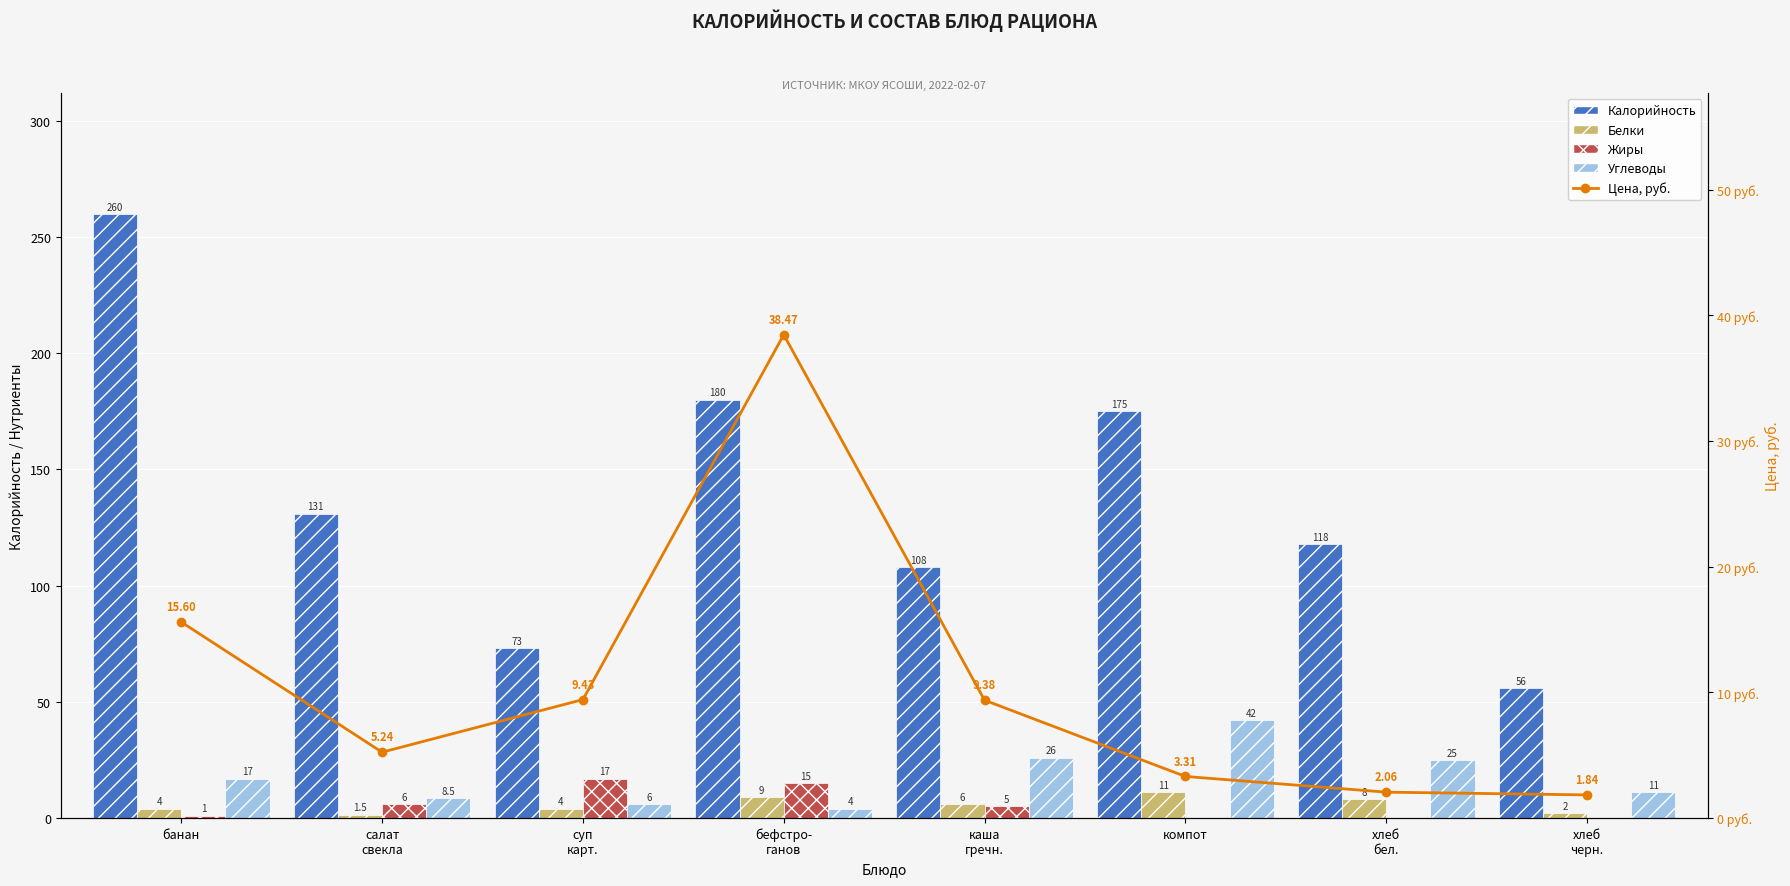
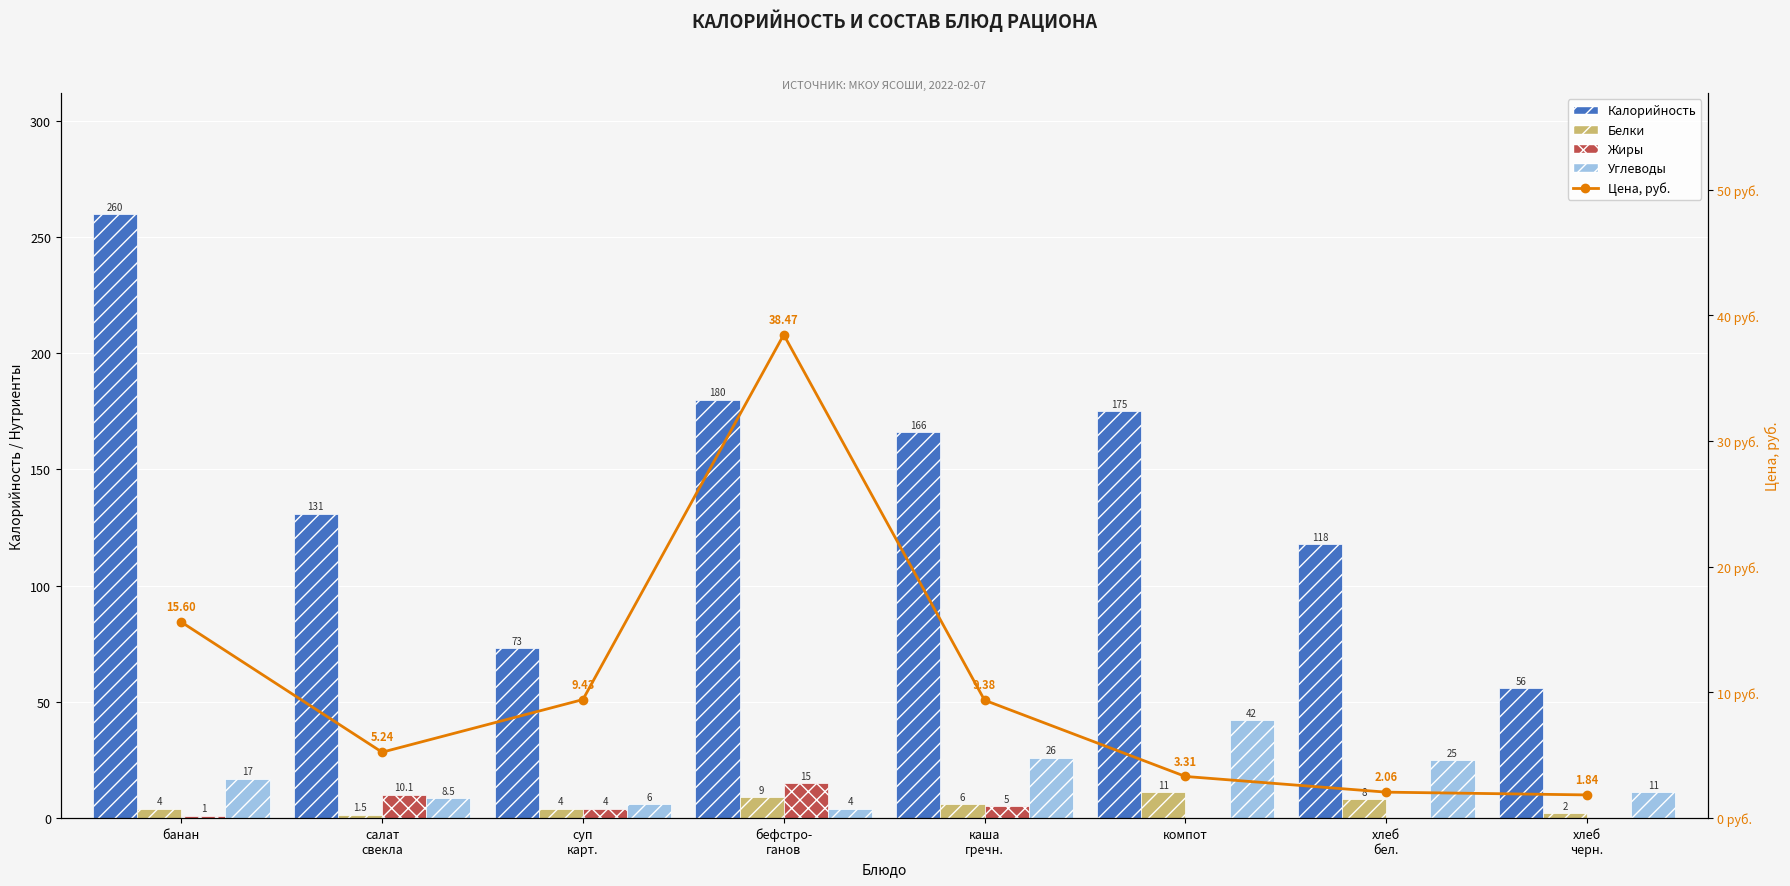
Жиры, салат свекла: 6 -> 10.1
Жиры, суп карт.: 17 -> 4
Калорийность, каша гречн.: 108 -> 166
